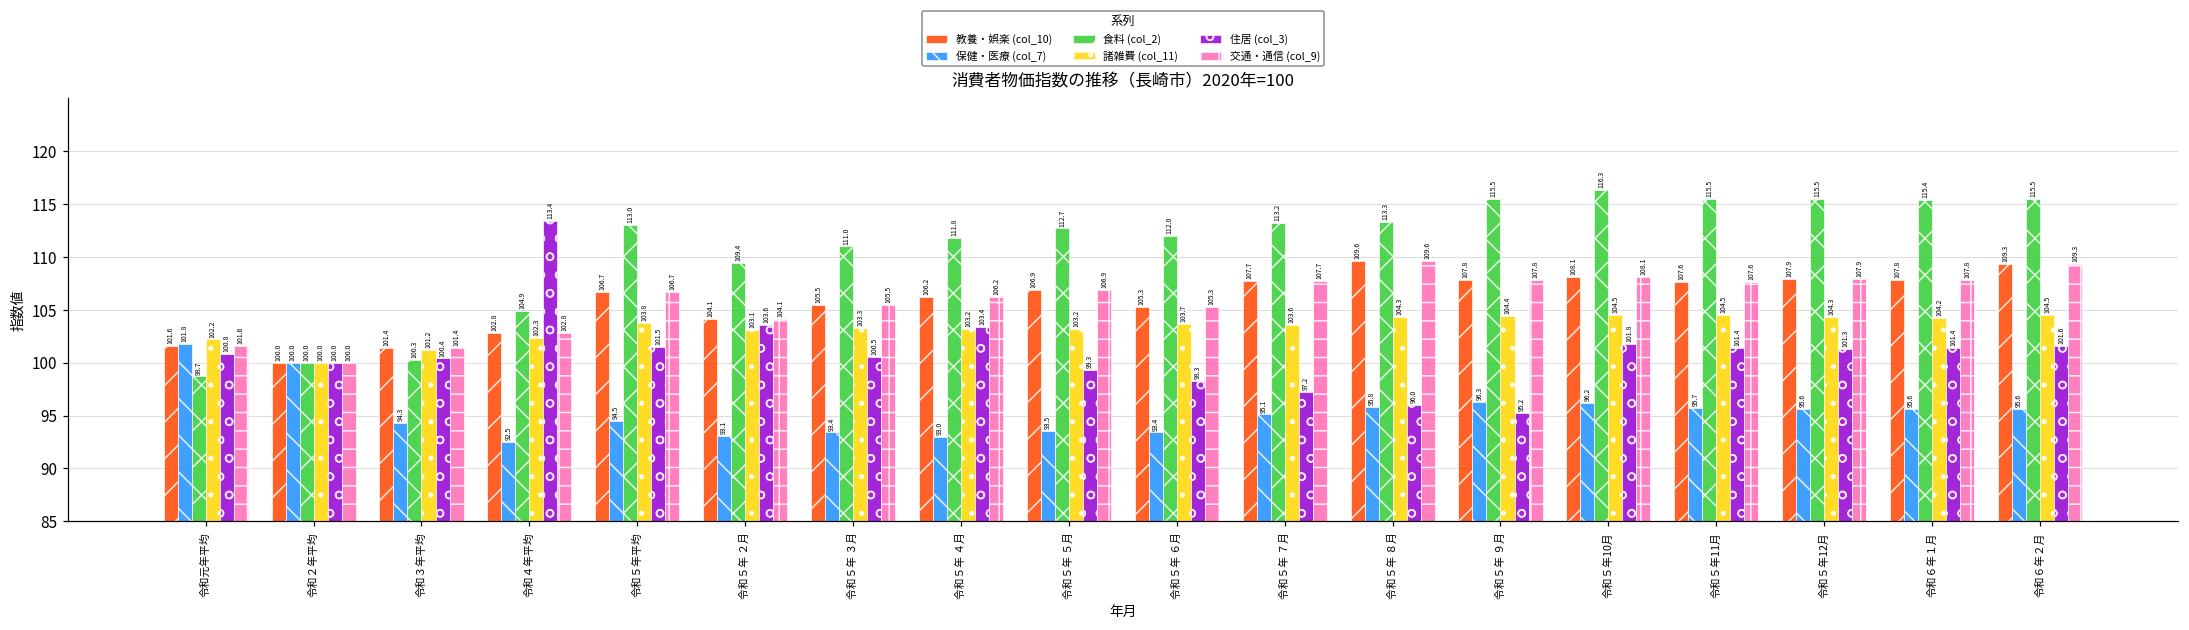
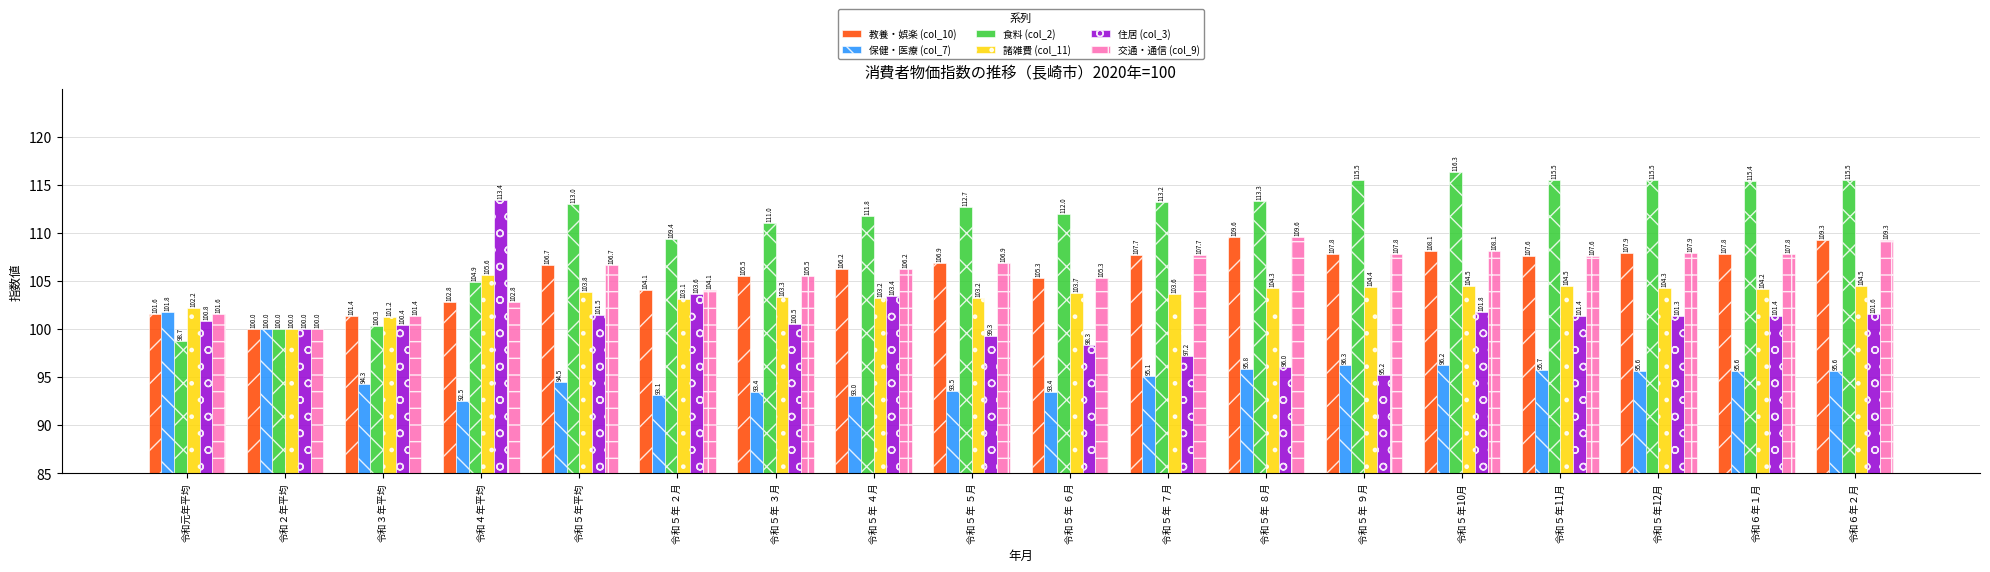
諸雑費 (col_11), 令和４年平均: 102.3 -> 105.6
